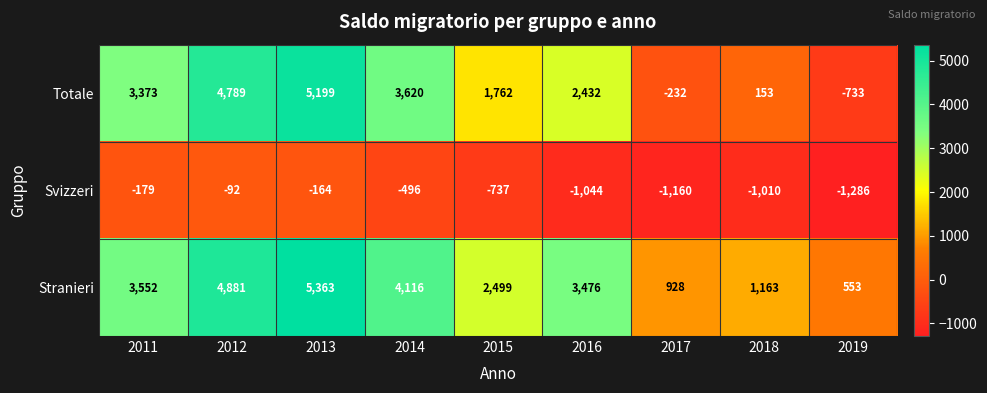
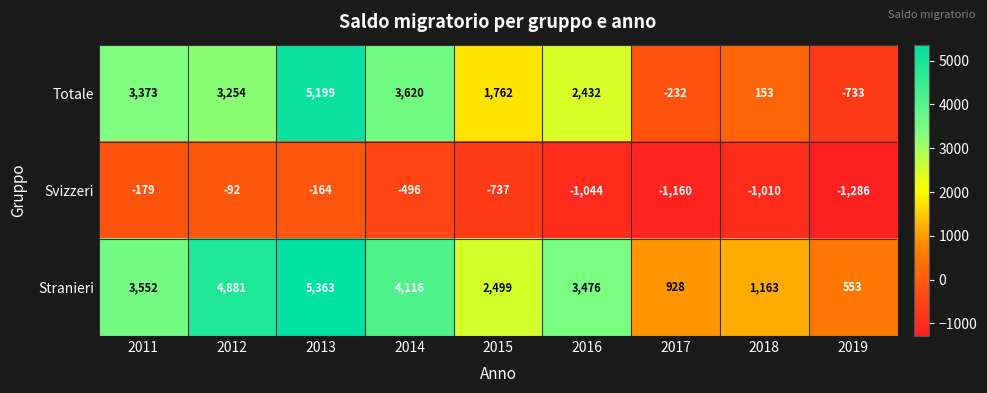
Totale, 2012: 4,789 -> 3,254
